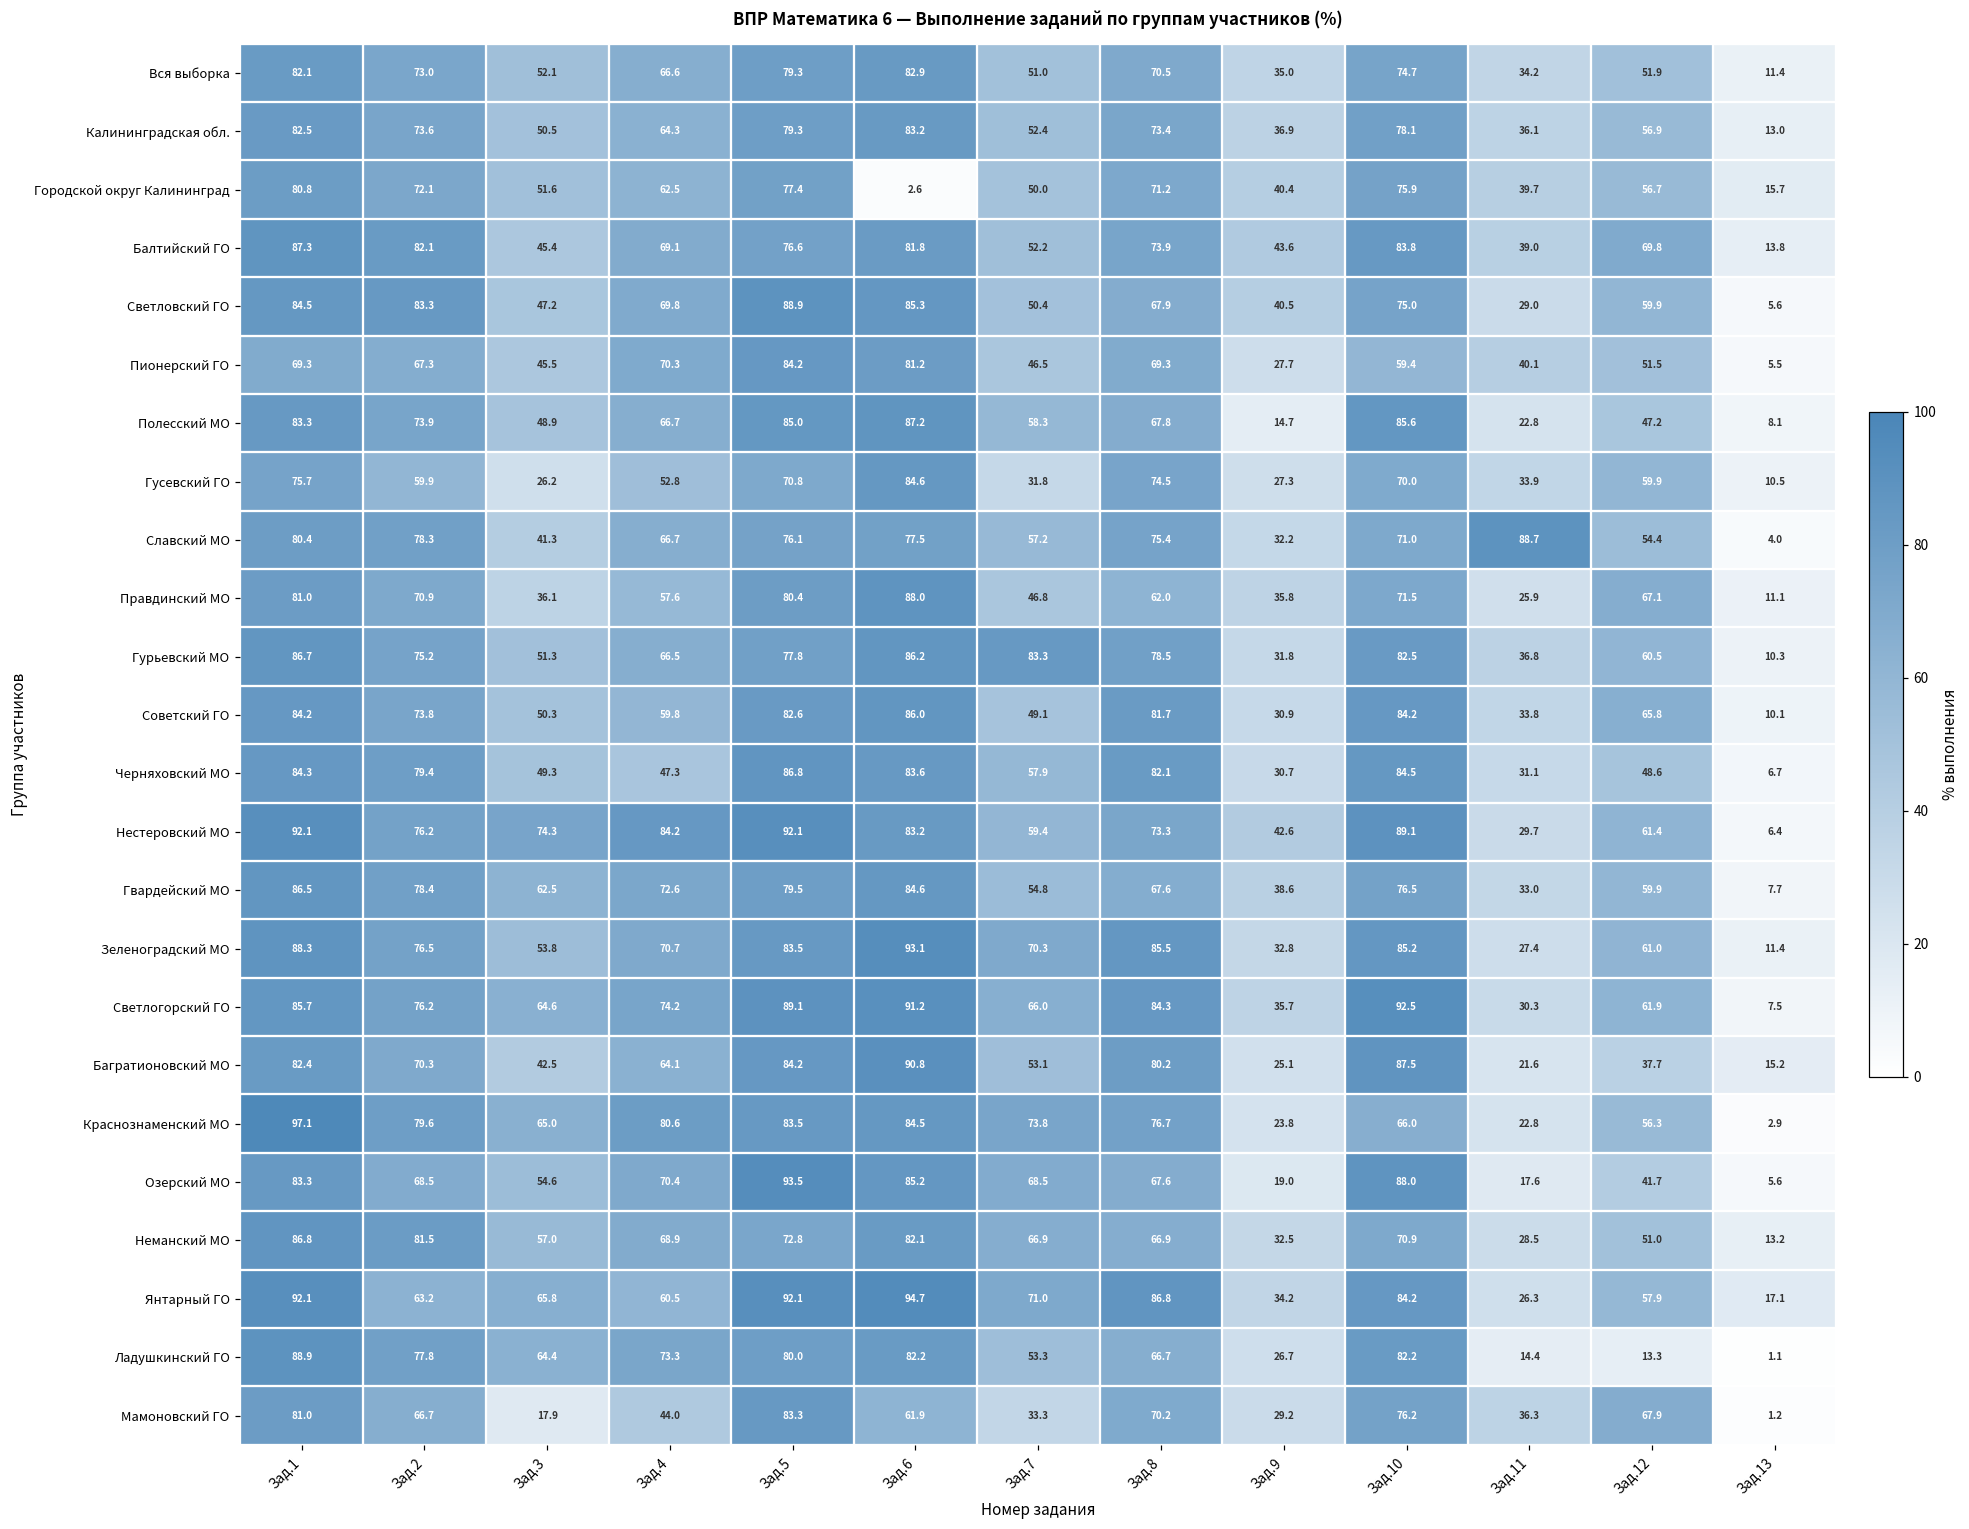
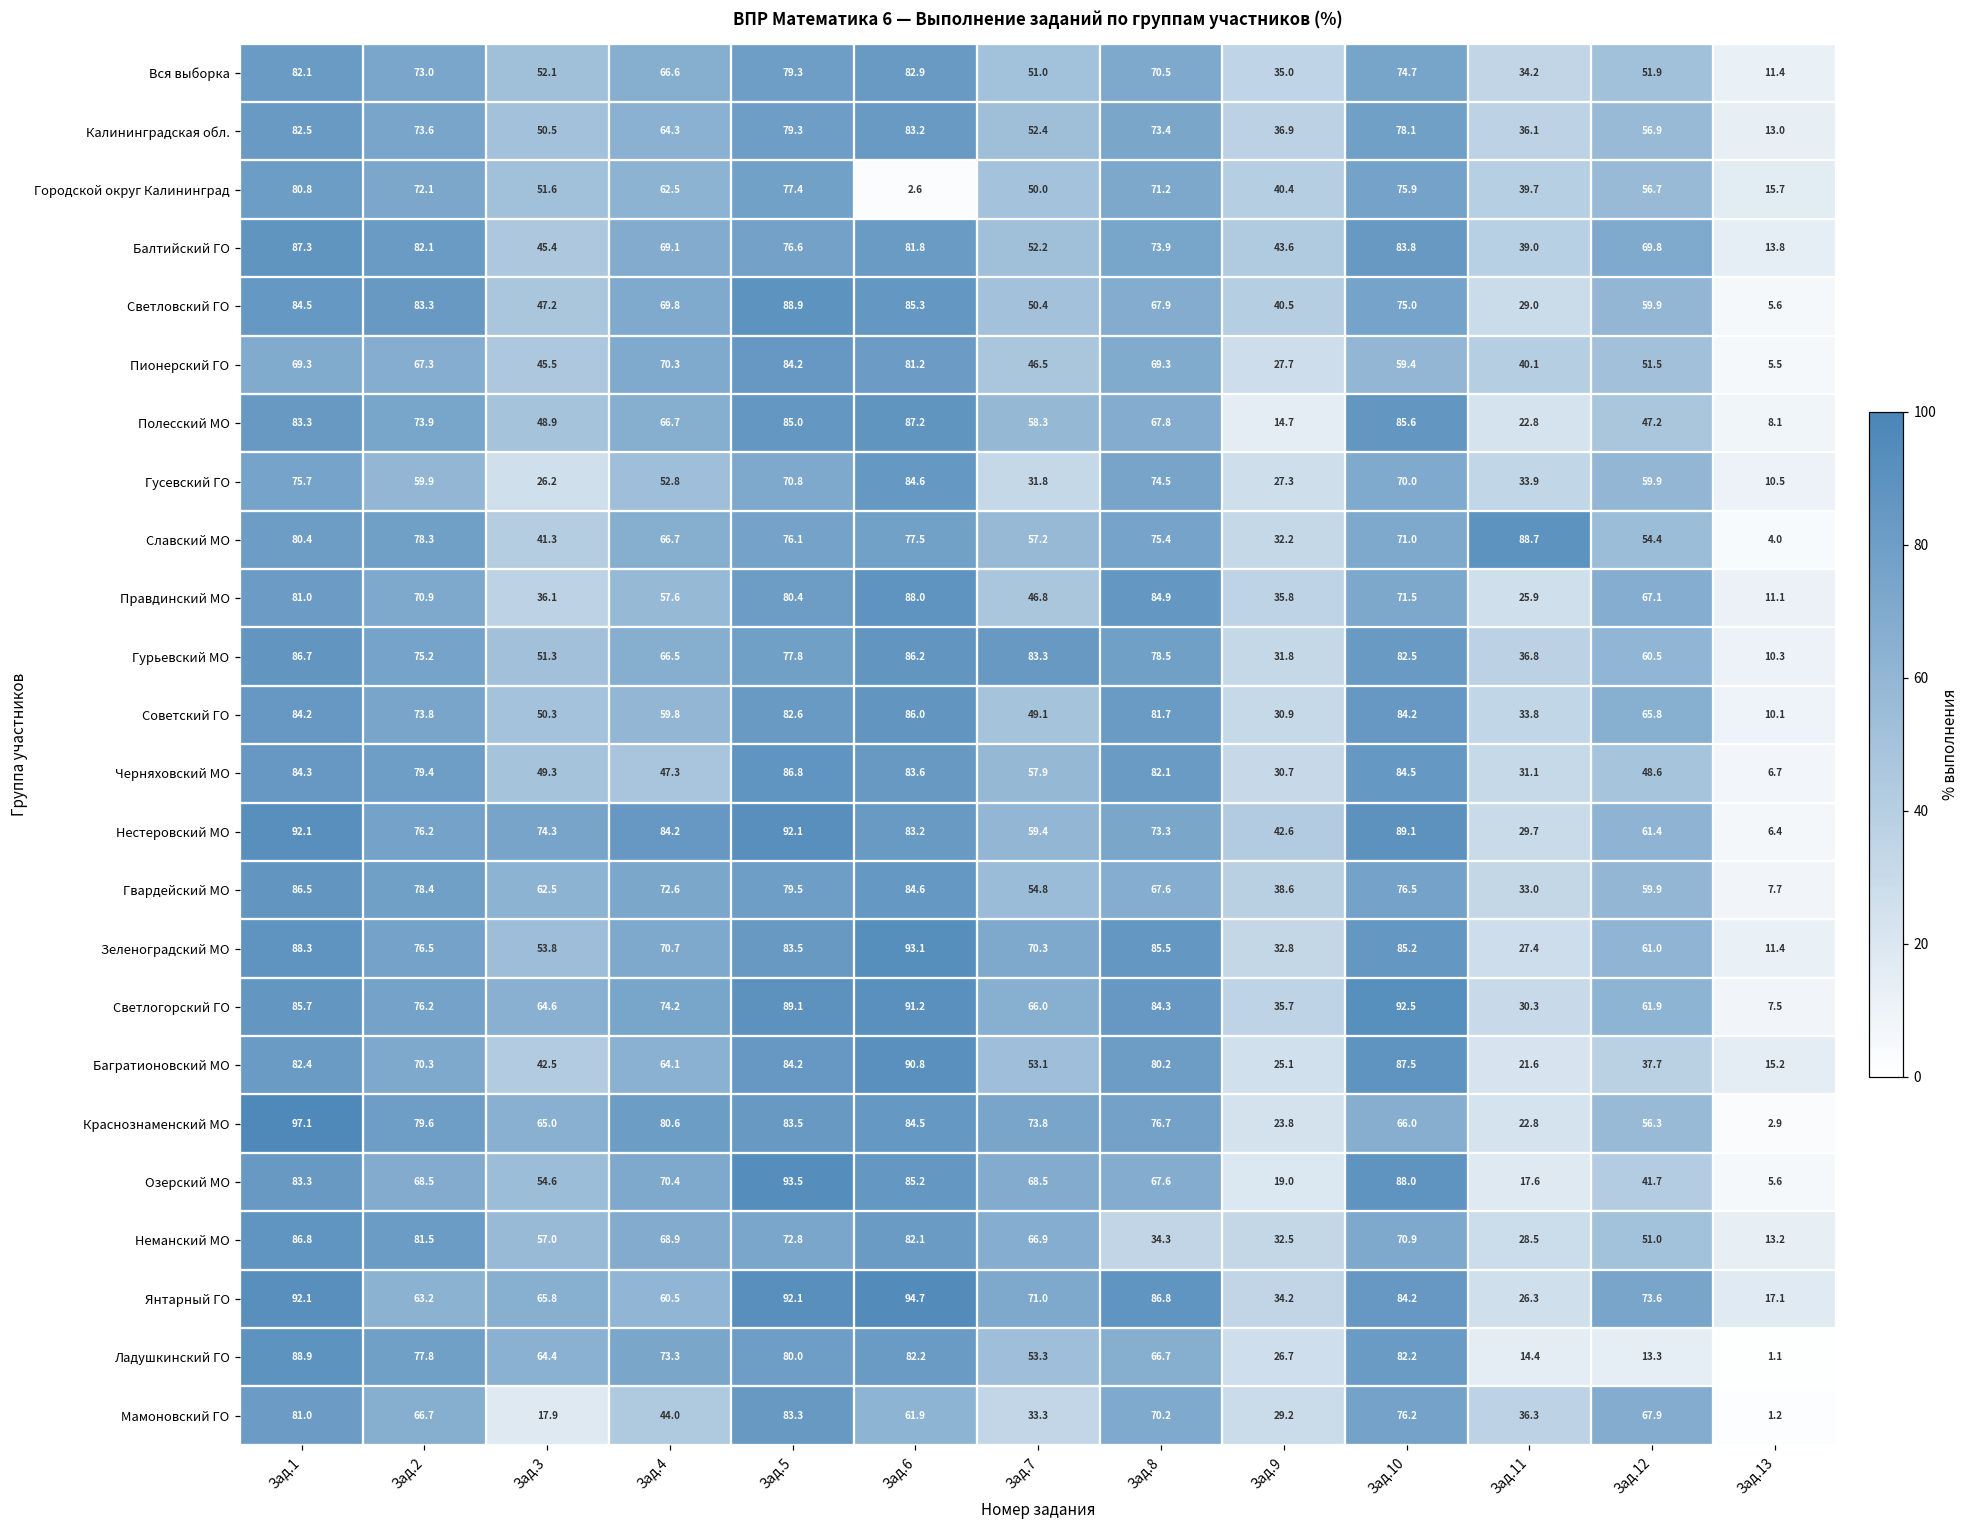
Правдинский МО, Зад.8: 62.0 -> 84.9
Неманский МО, Зад.8: 66.9 -> 34.3
Янтарный ГО, Зад.12: 57.9 -> 73.6
